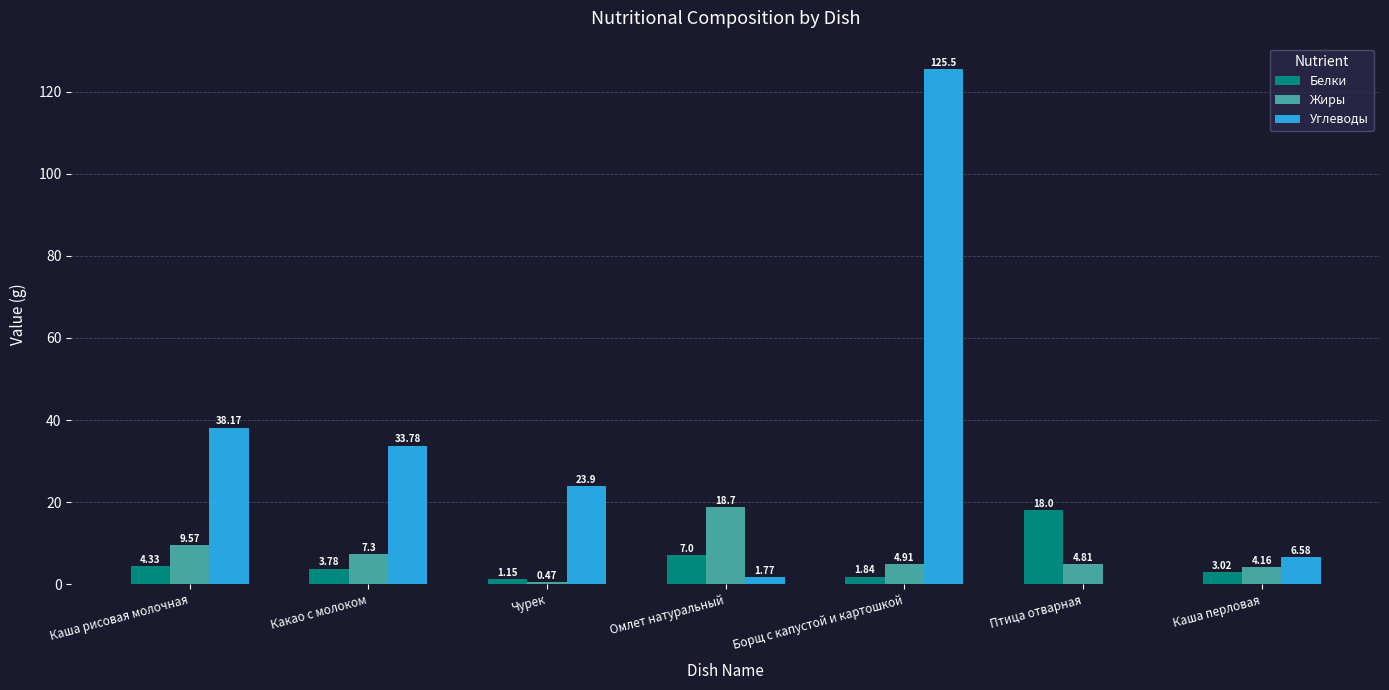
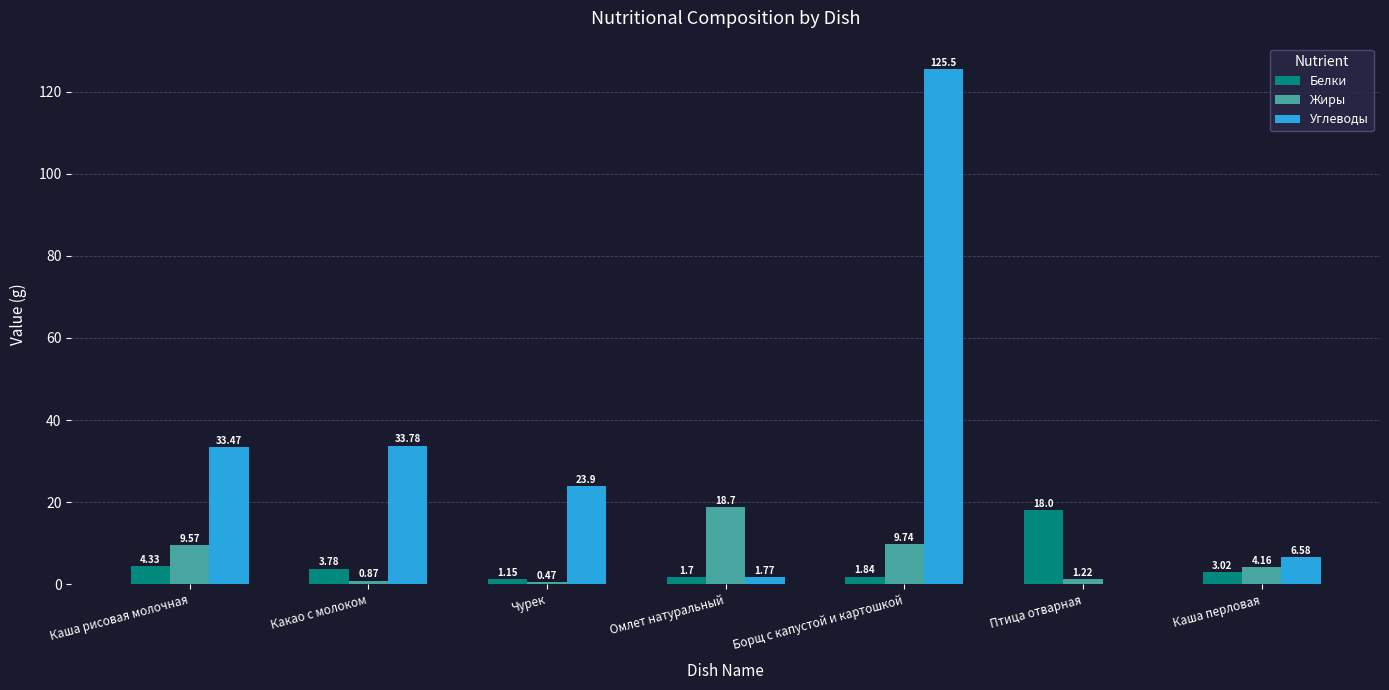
Углеводы, Каша рисовая молочная: 38.17 -> 33.47
Жиры, Какао с молоком: 7.3 -> 0.87
Белки, Омлет натуральный: 7.0 -> 1.7
Жиры, Борщ с капустой и картошкой: 4.91 -> 9.74
Жиры, Птица отварная: 4.81 -> 1.22
